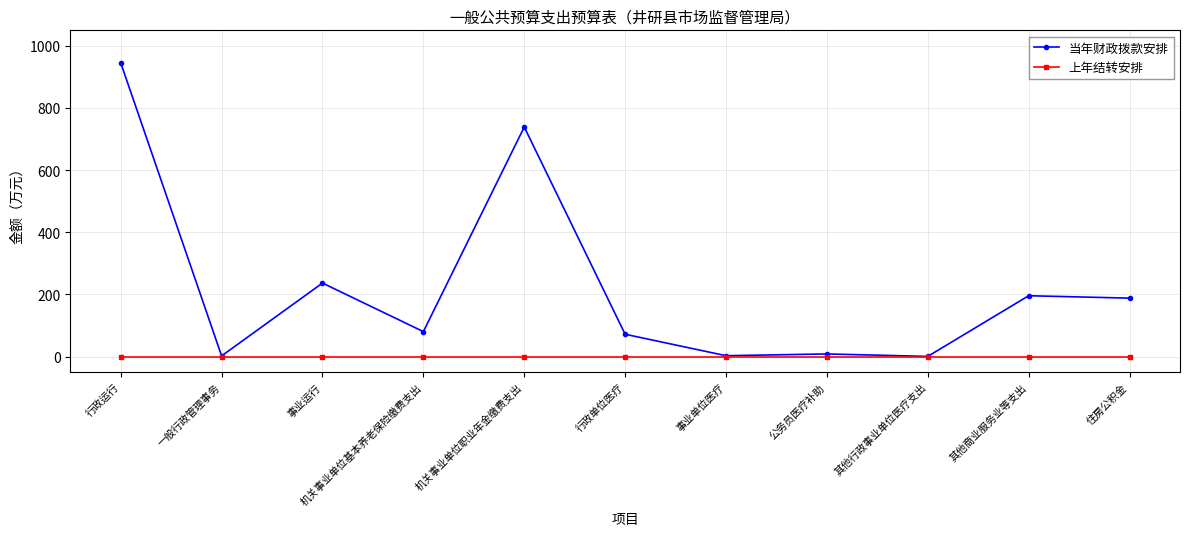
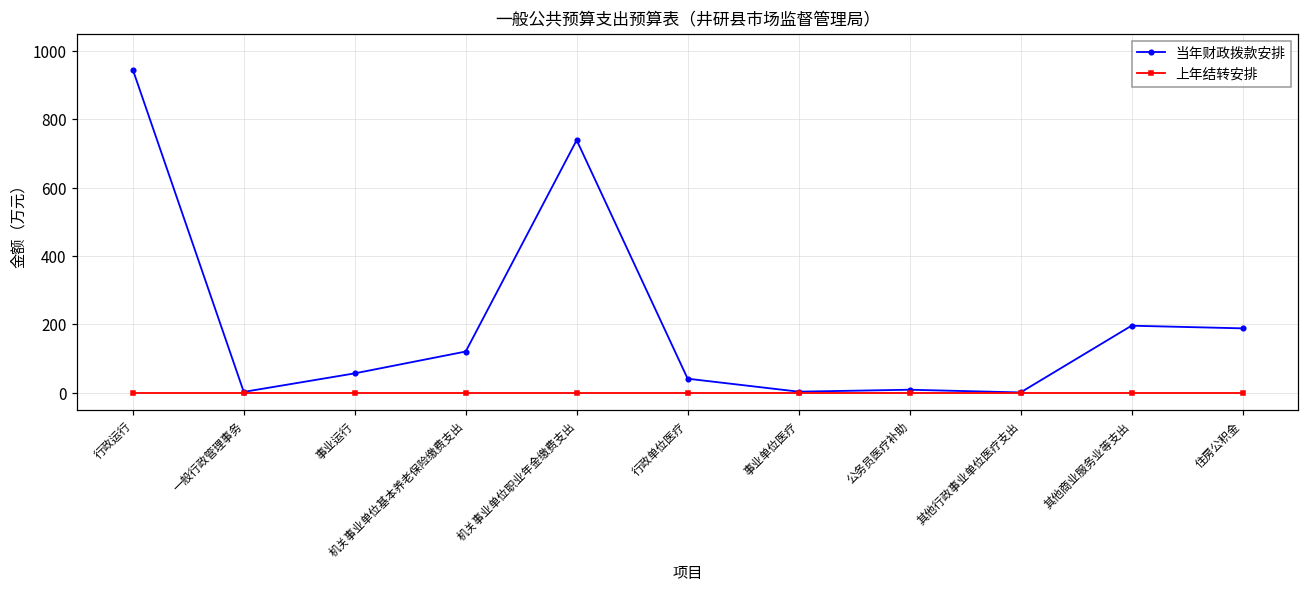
当年财政拨款安排, 事业运行: 240 -> 60
当年财政拨款安排, 机关事业单位基本养老保险缴费支出: 80 -> 120
当年财政拨款安排, 行政单位医疗: 70 -> 40
